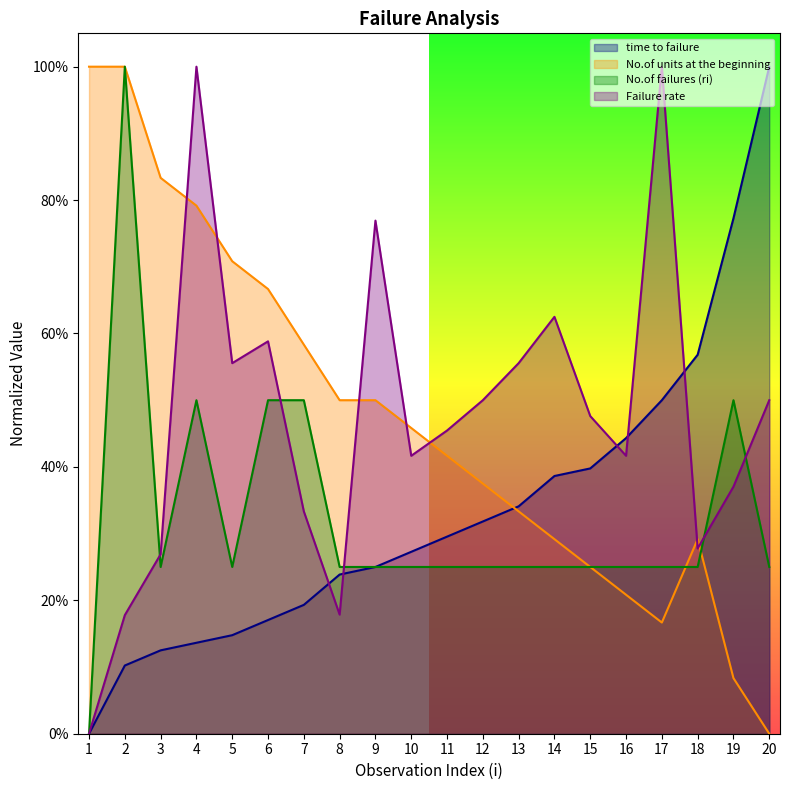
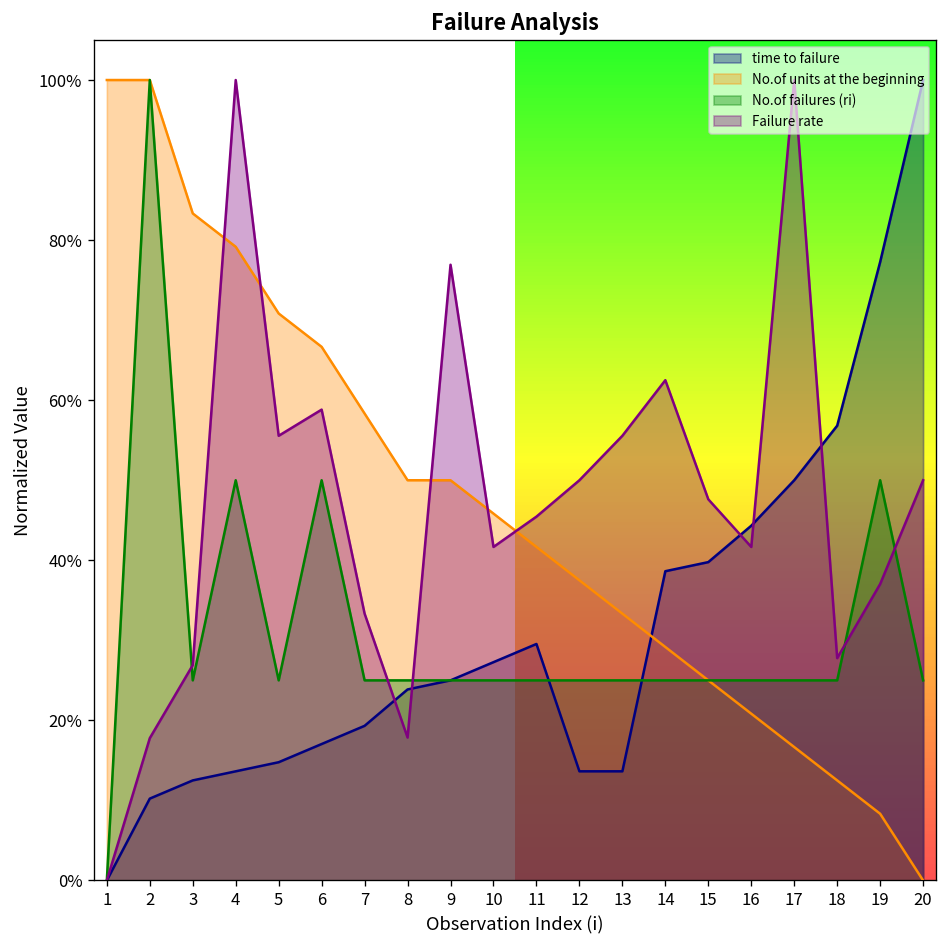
No.of failures (ri), 7: 50% -> 25%
time to failure, 12: 32% -> 14%
time to failure, 13: 34% -> 14%
No.of units at the beginning, 18: 29% -> 13%
